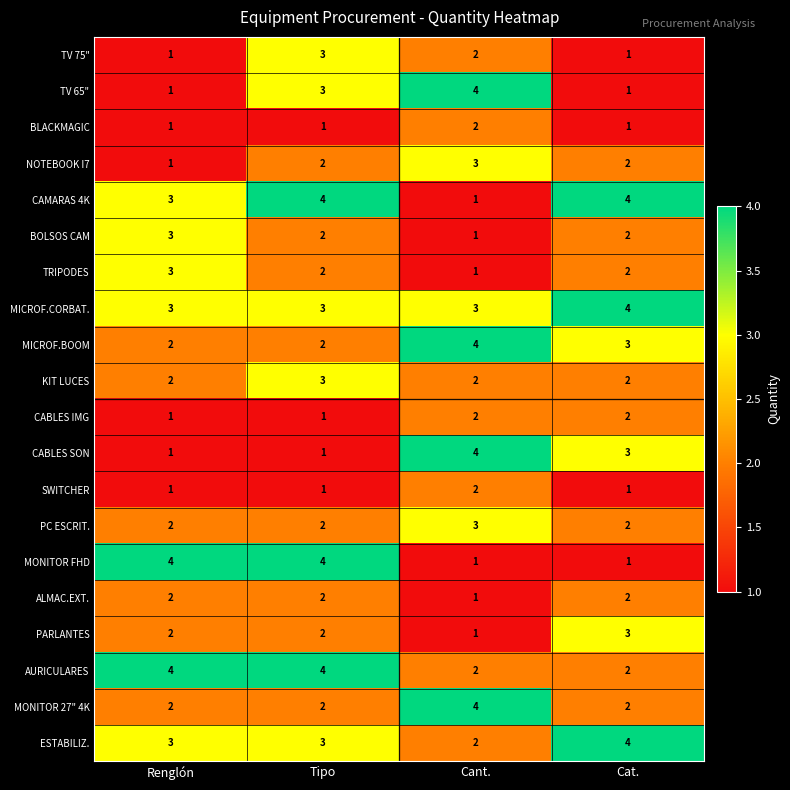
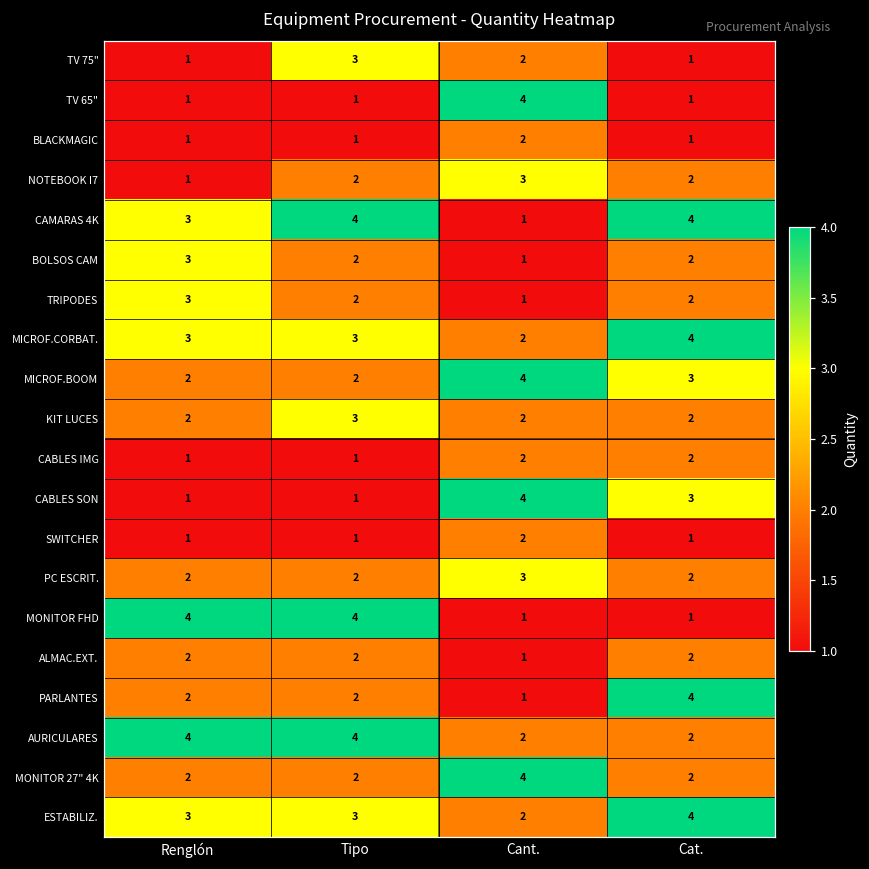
TV 65", Tipo: 3 -> 1
MICROF.CORBAT., Cant.: 3 -> 2
PARLANTES, Cat.: 3 -> 4
